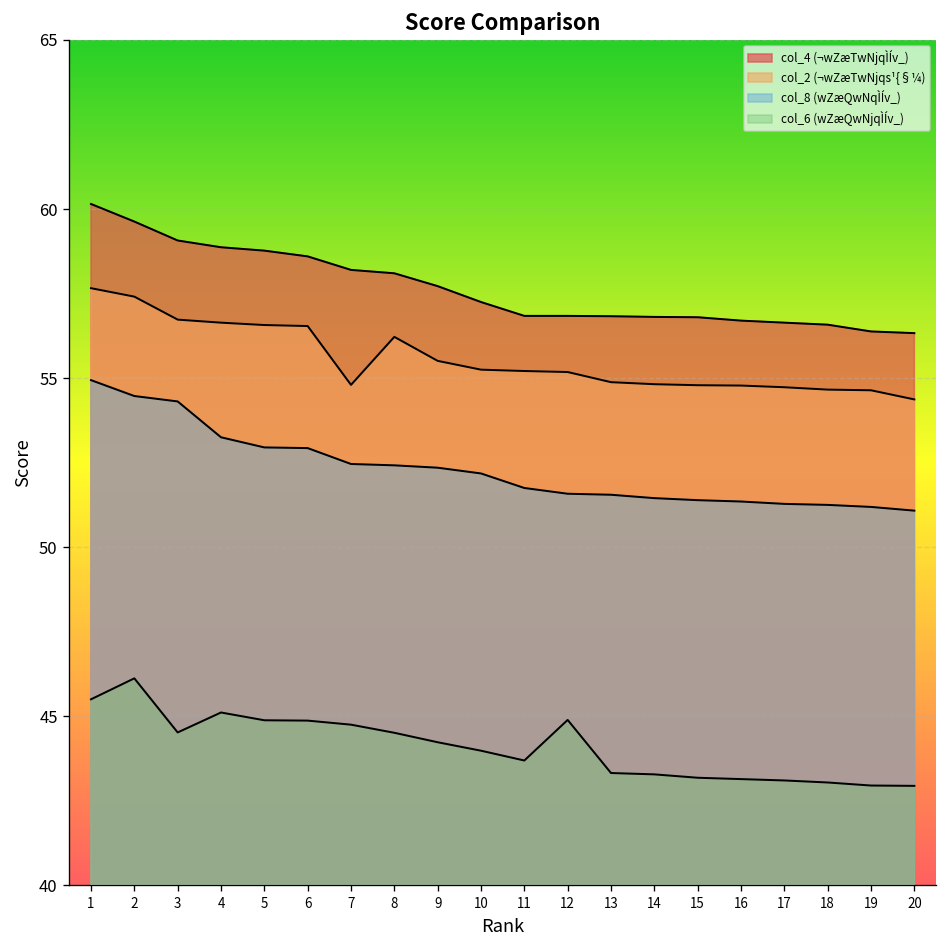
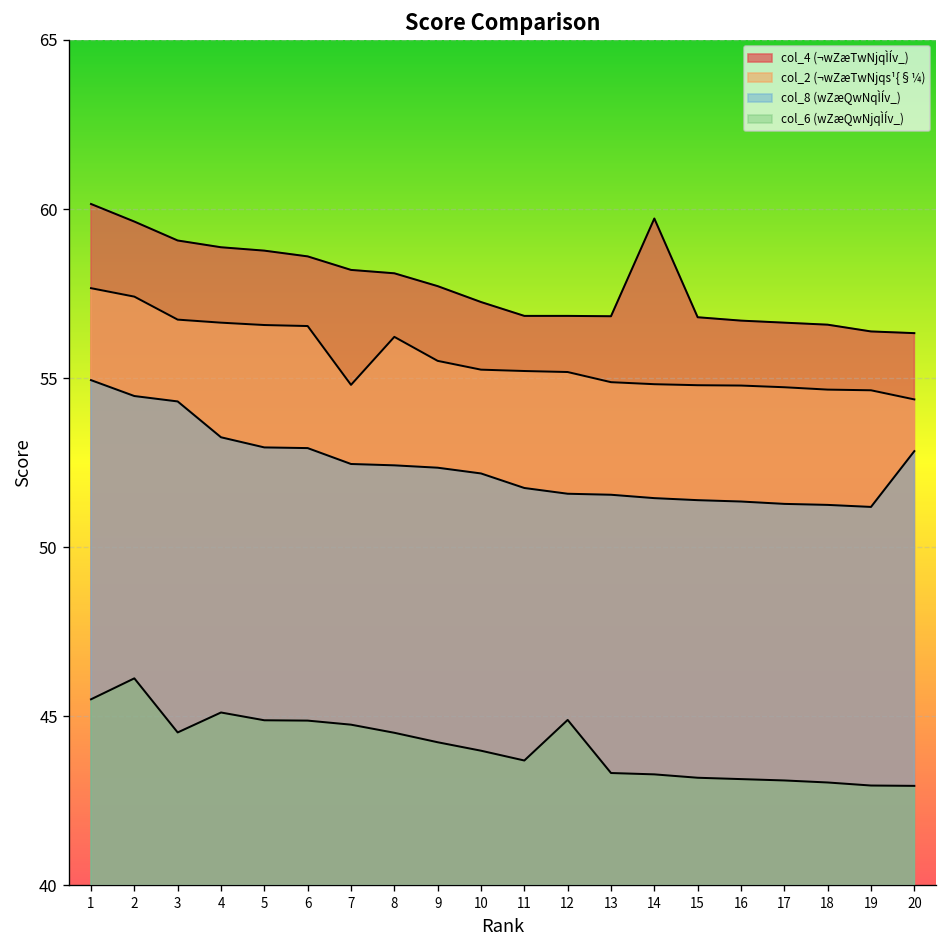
col_4 (¬wZæTwNjqÌÍv_), 14: 56.8 -> 59.7
col_8 (wZæQwNqÌÍv_), 20: 51.1 -> 52.8
